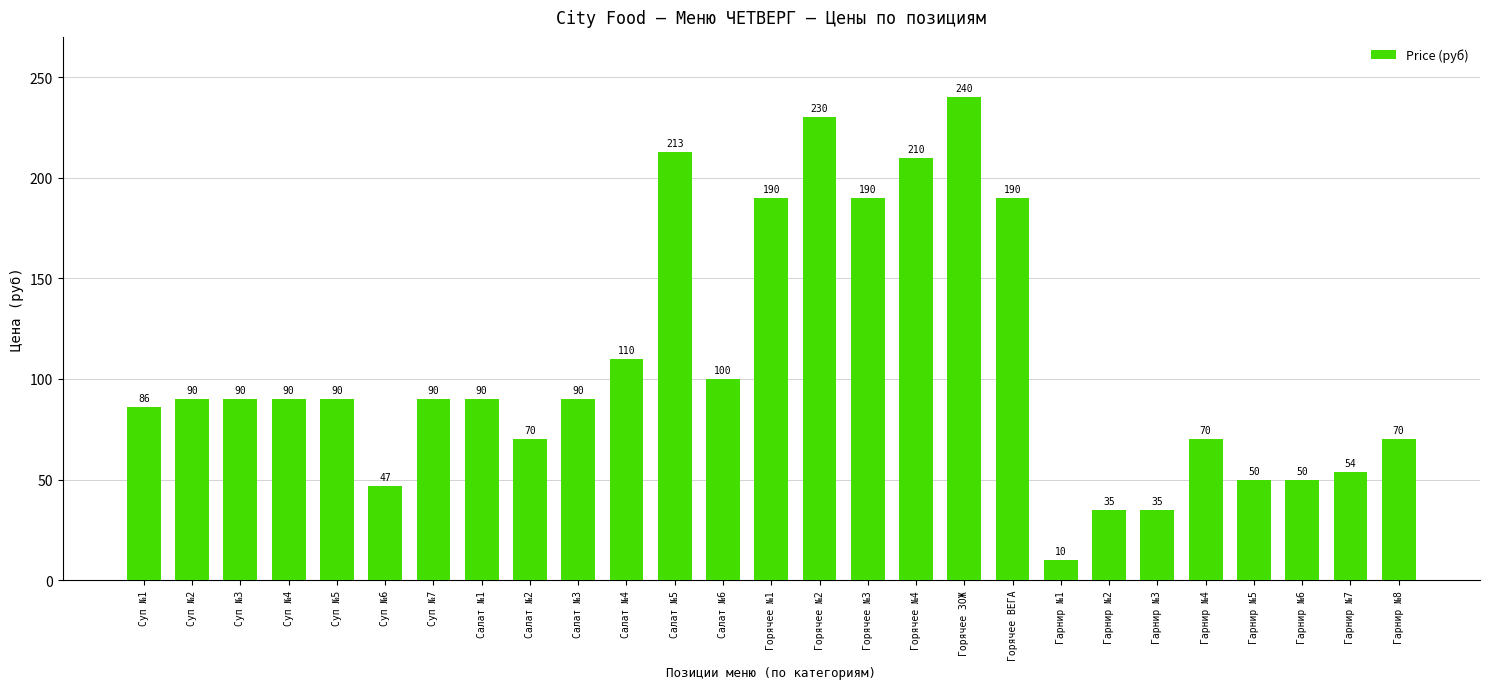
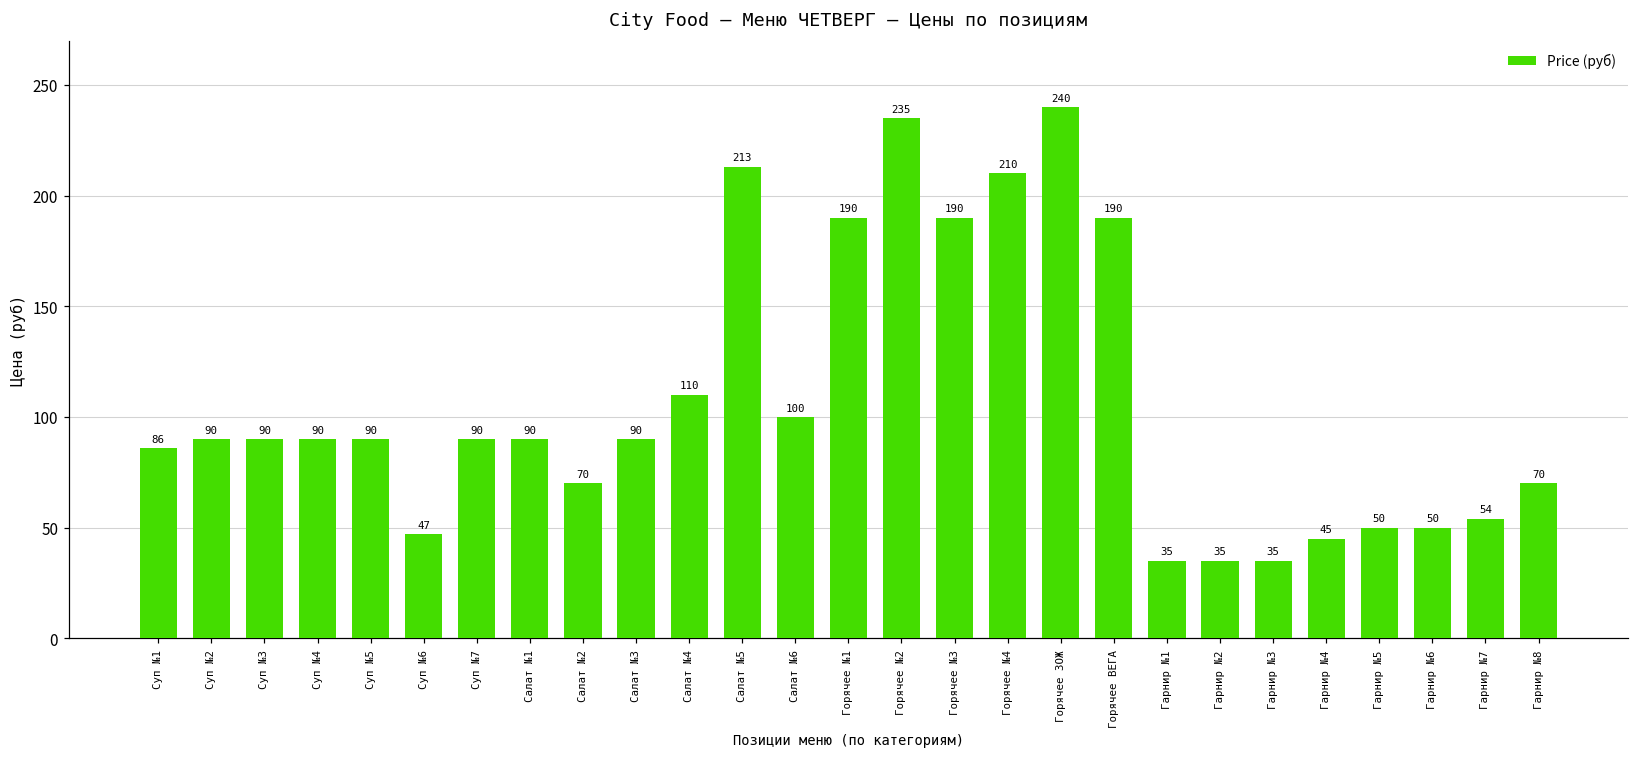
Горячее №2: 230 -> 235
Гарнир №1: 10 -> 35
Гарнир №4: 70 -> 45
